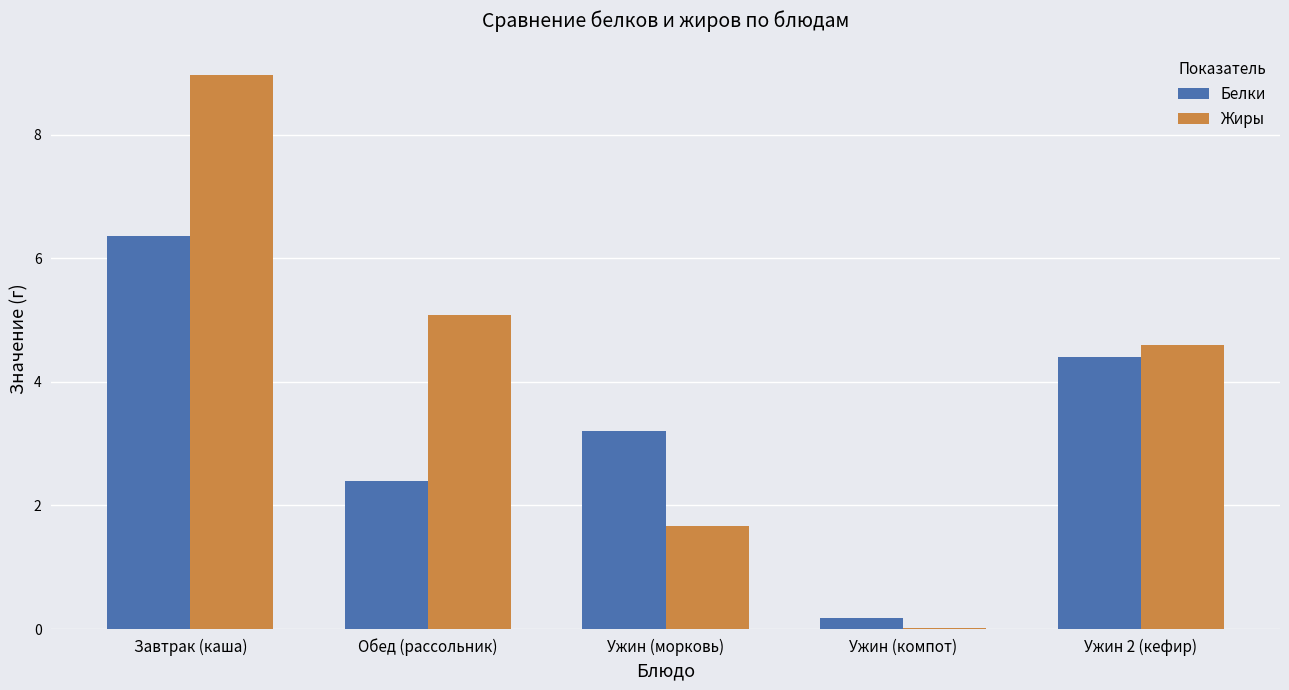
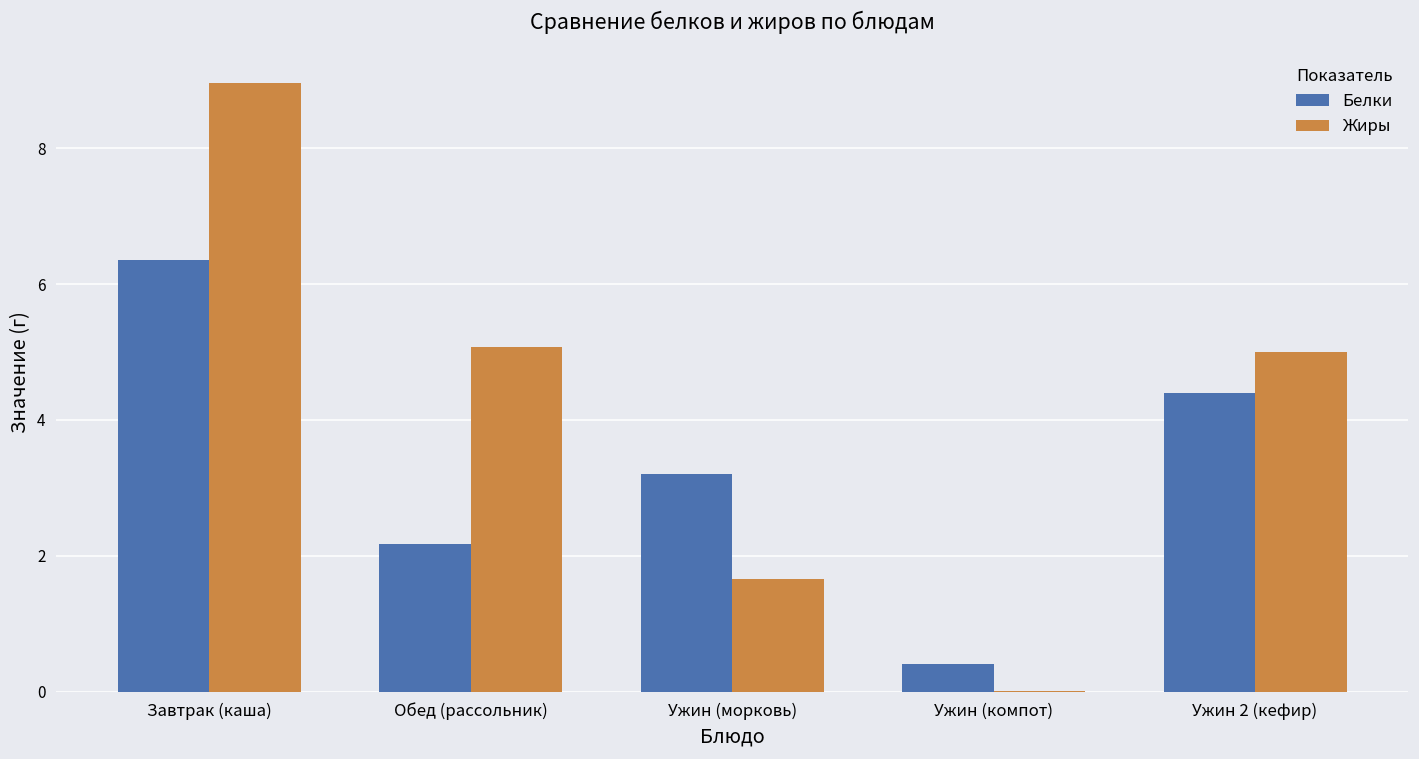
Белки, Обед (рассольник): 2.4 -> 2.2
Белки, Ужин (компот): 0.2 -> 0.4
Жиры, Ужин 2 (кефир): 4.6 -> 5.0
